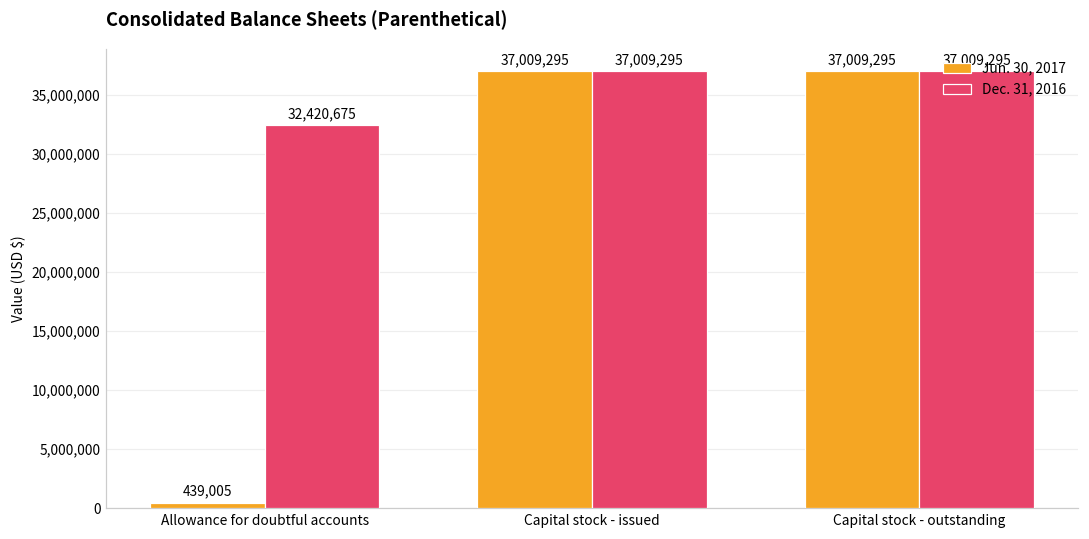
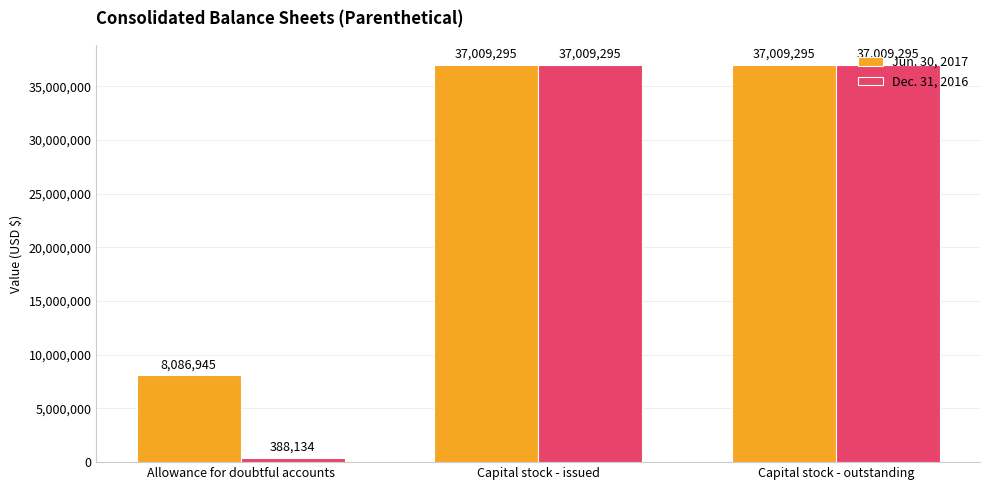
Jun. 30, 2017, Allowance for doubtful accounts: 439,005 -> 8,086,945
Dec. 31, 2016, Allowance for doubtful accounts: 32,420,675 -> 388,134
